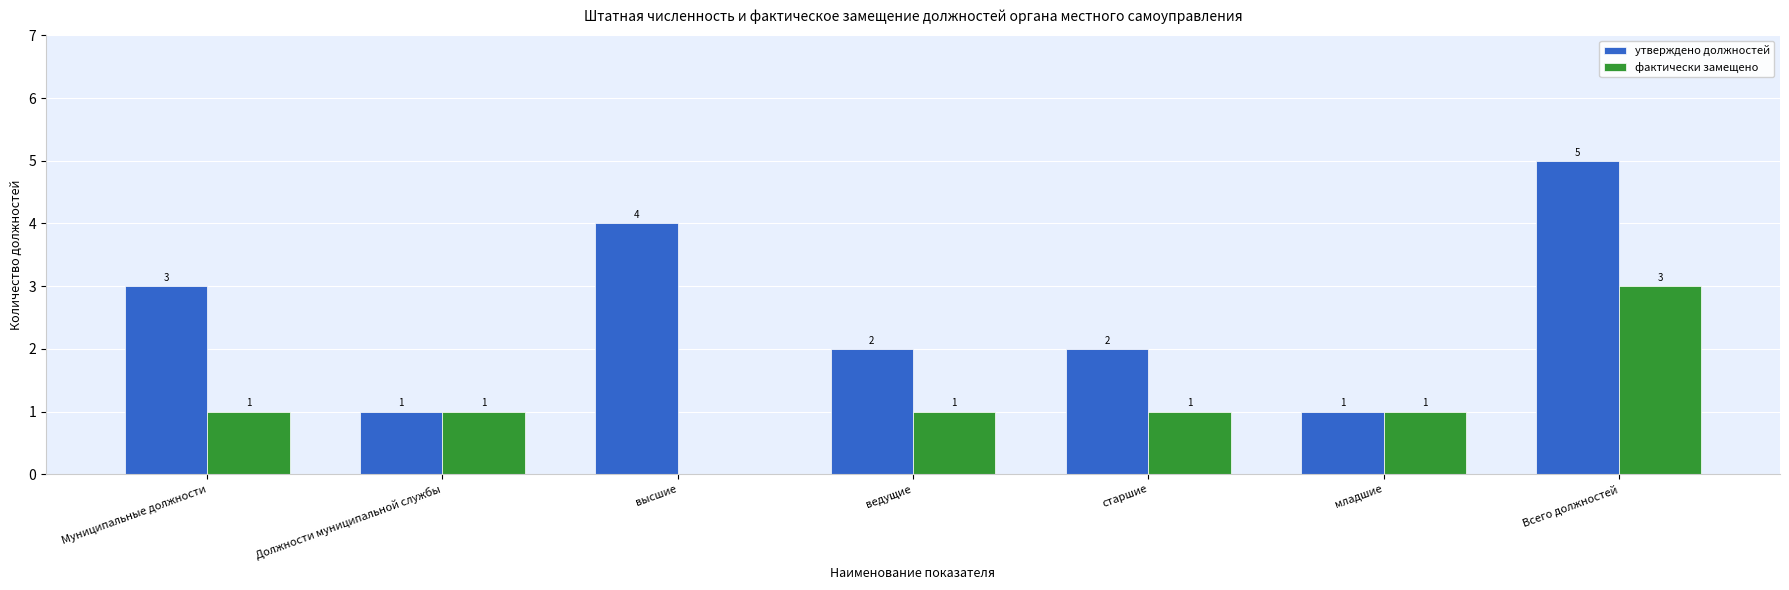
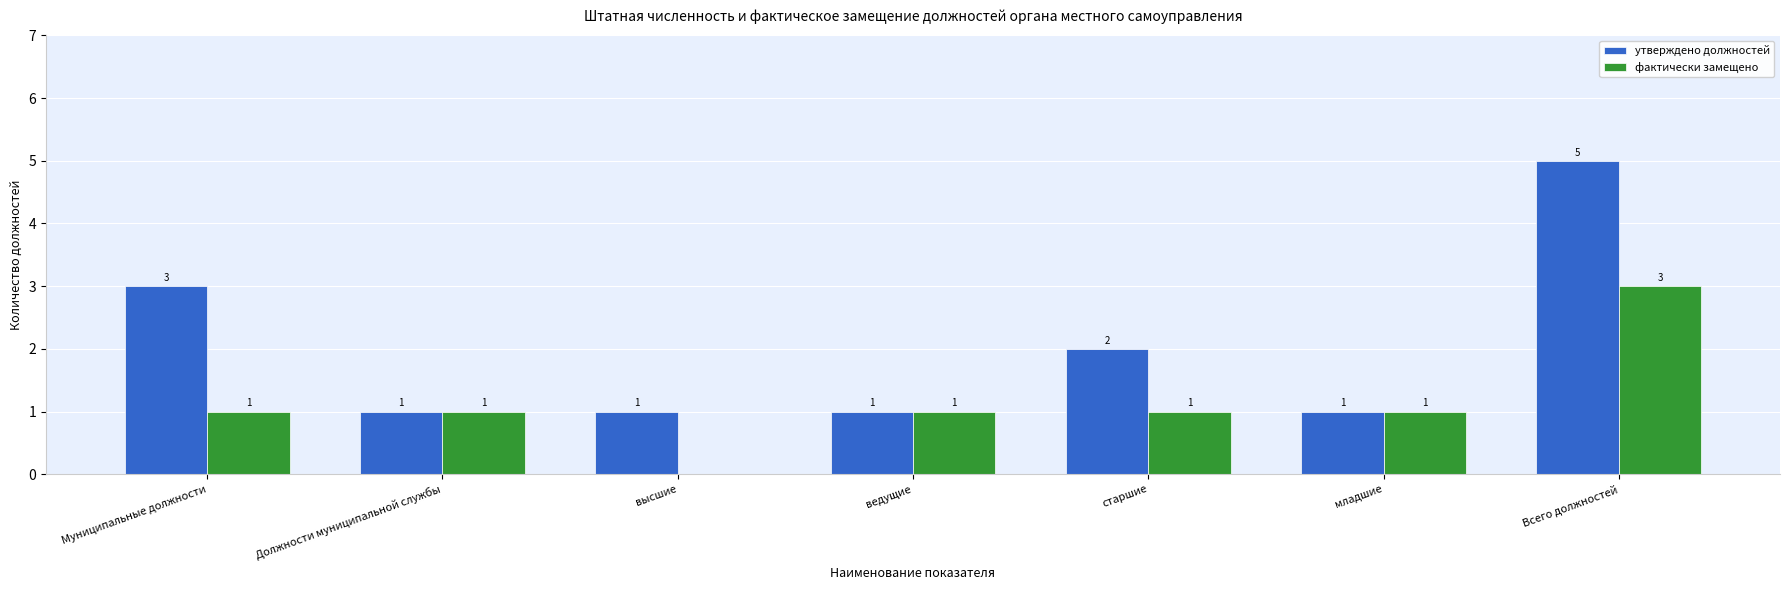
утверждено должностей, высшие: 4 -> 1
утверждено должностей, ведущие: 2 -> 1
